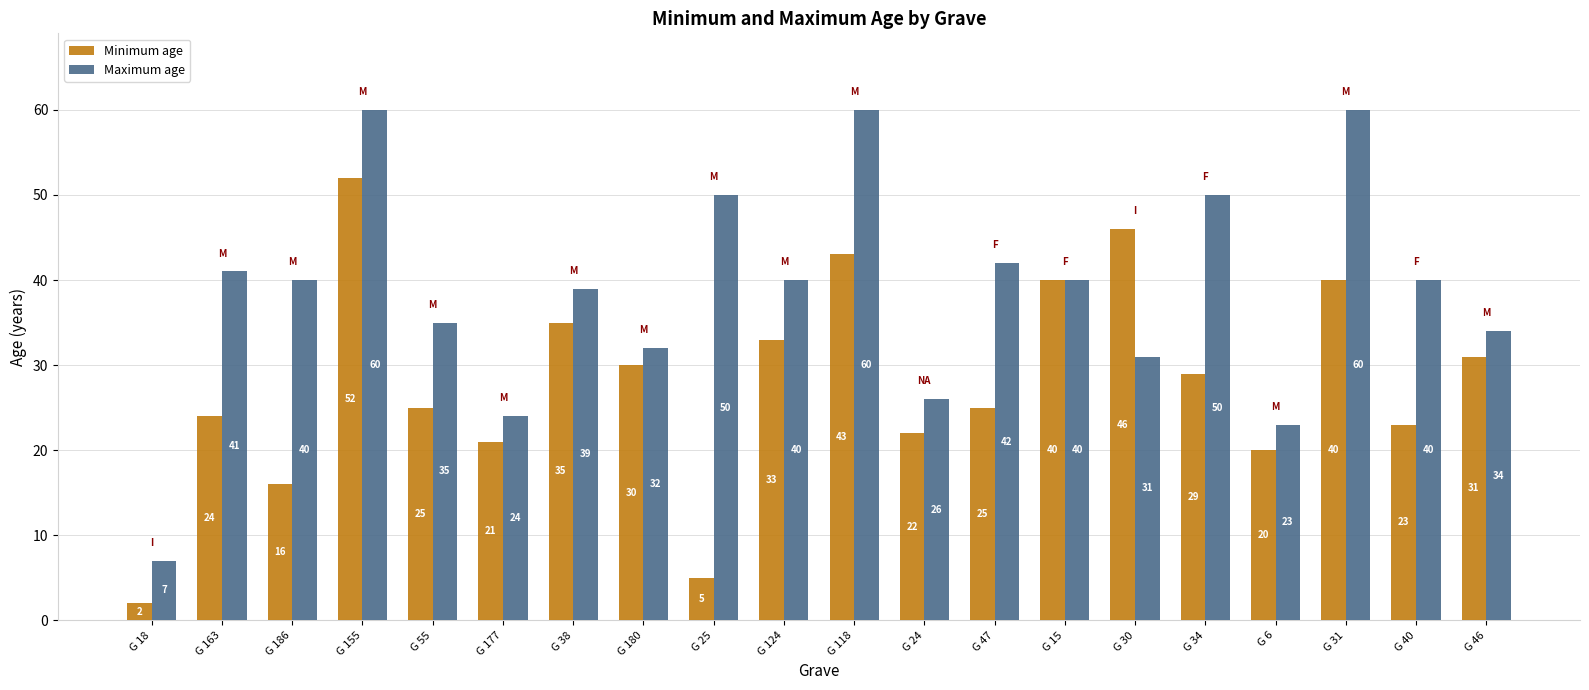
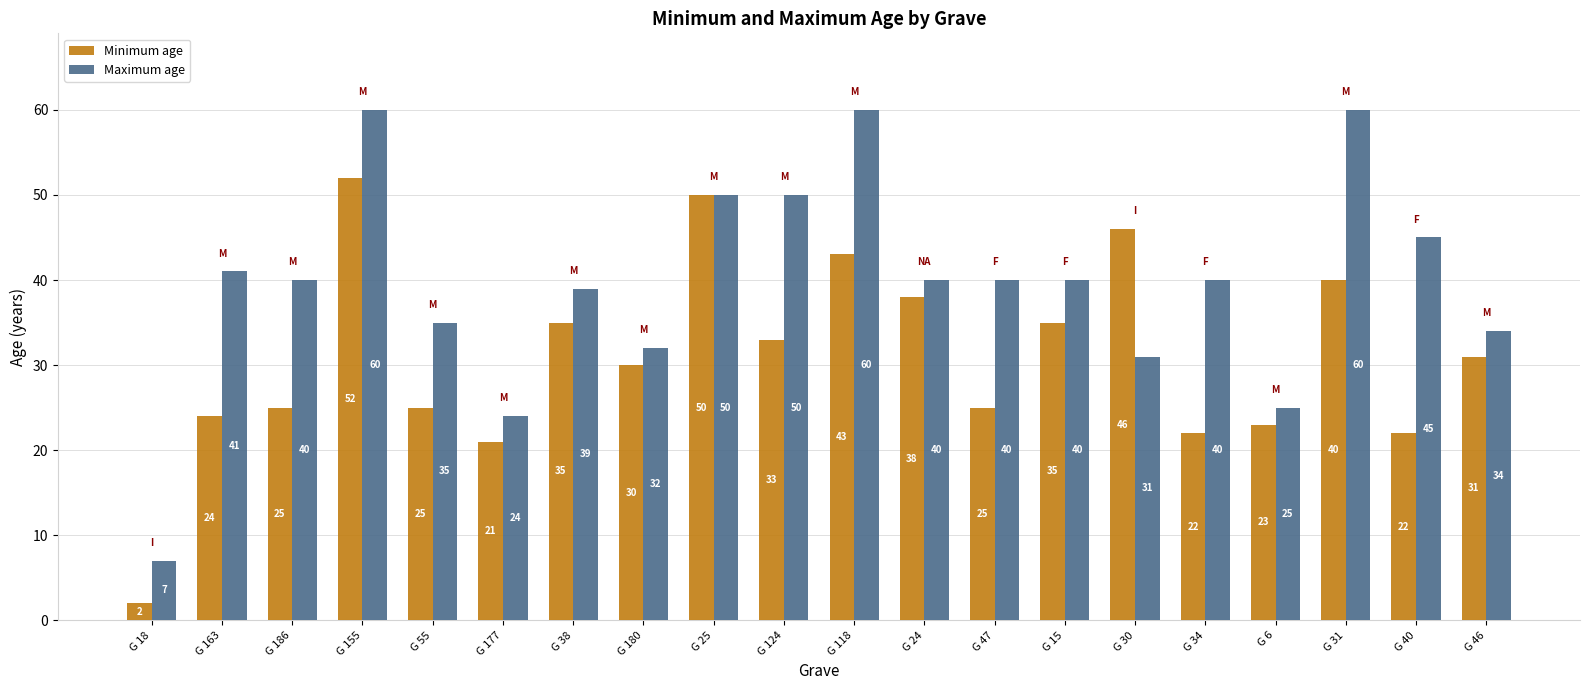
Minimum age, G 186: 16 -> 25
Minimum age, G 25: 5 -> 50
Maximum age, G 124: 40 -> 50
Minimum age, G 24: 22 -> 38
Maximum age, G 24: 26 -> 40
Maximum age, G 47: 42 -> 40
Minimum age, G 15: 40 -> 35
Minimum age, G 34: 29 -> 22
Maximum age, G 34: 50 -> 40
Minimum age, G 6: 20 -> 23
Maximum age, G 6: 23 -> 25
Minimum age, G 40: 23 -> 22
Maximum age, G 40: 40 -> 45
